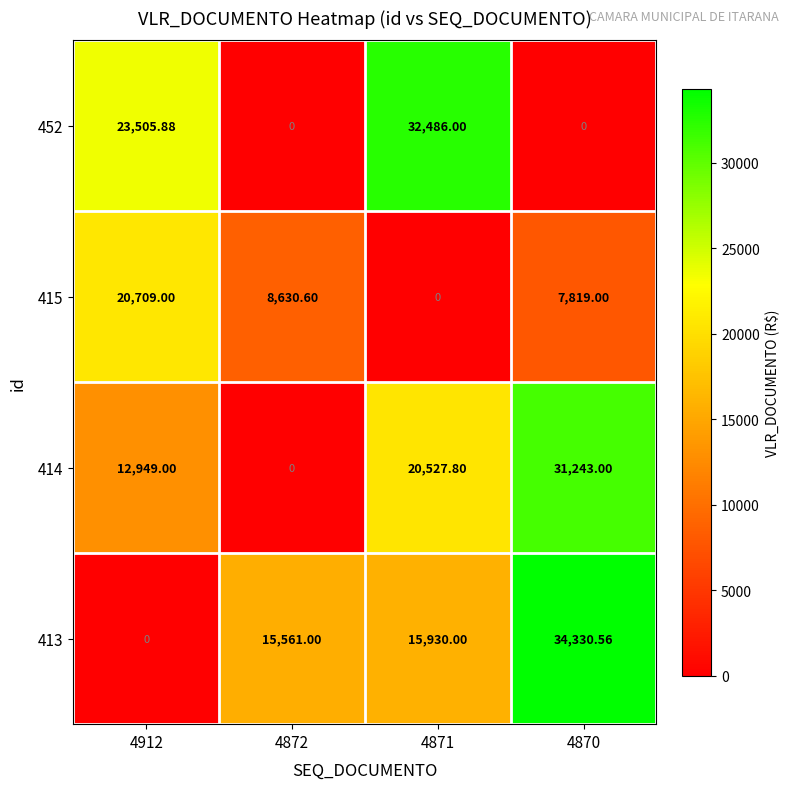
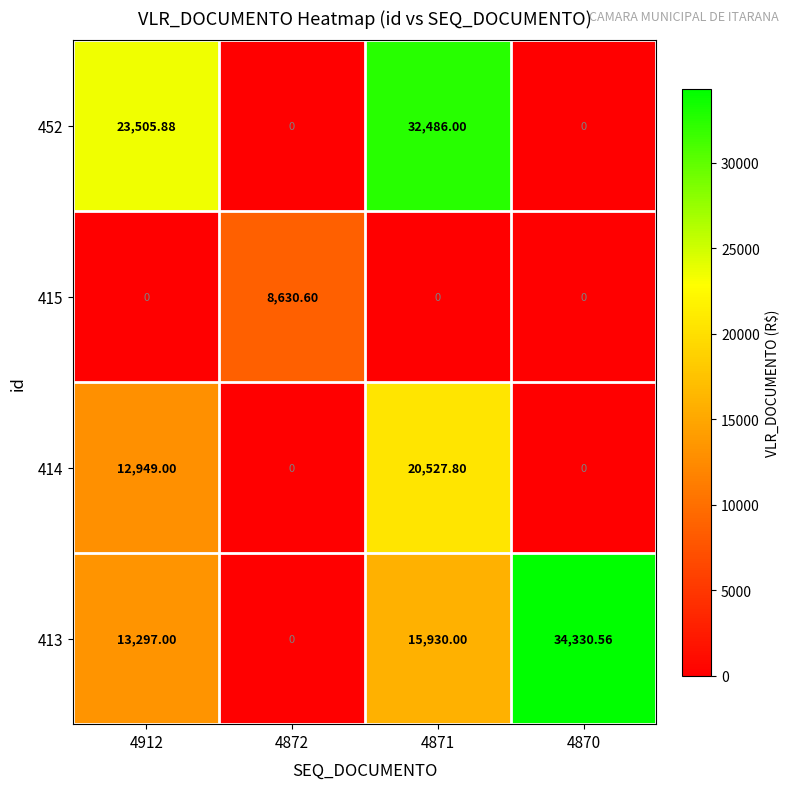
415, 4912: 20,709.00 -> 0
415, 4870: 7,819.00 -> 0
414, 4870: 31,243.00 -> 0
413, 4912: 0 -> 13,297.00
413, 4872: 15,561.00 -> 0
